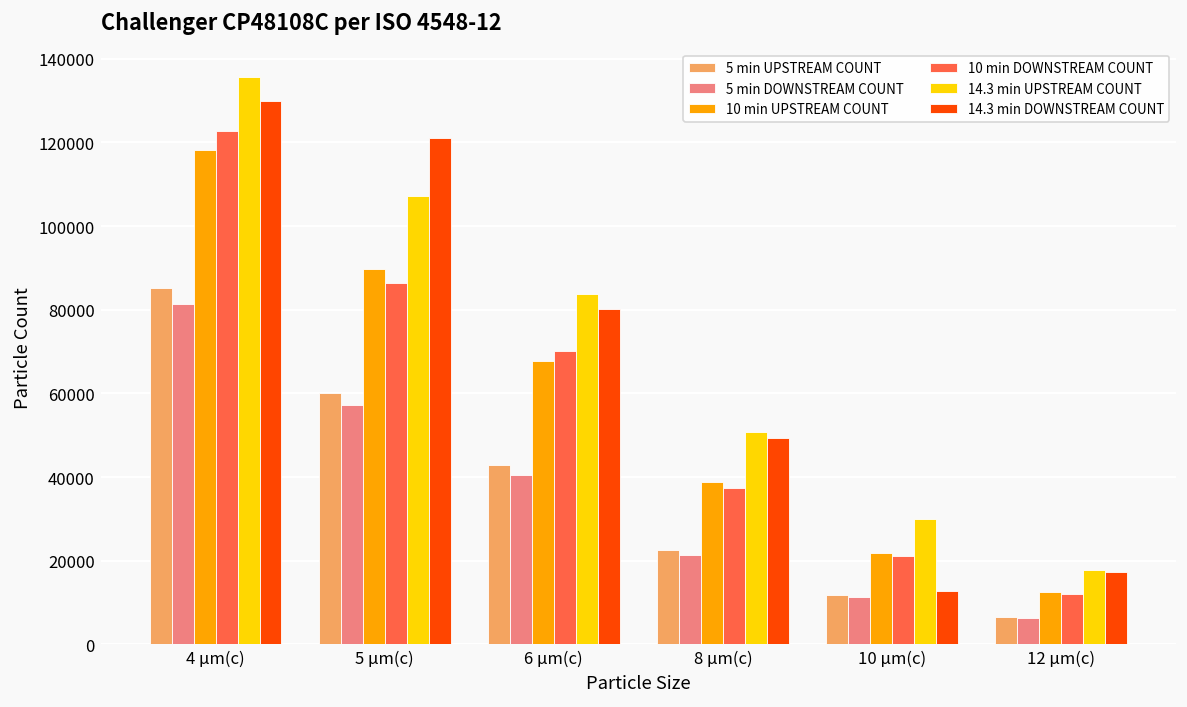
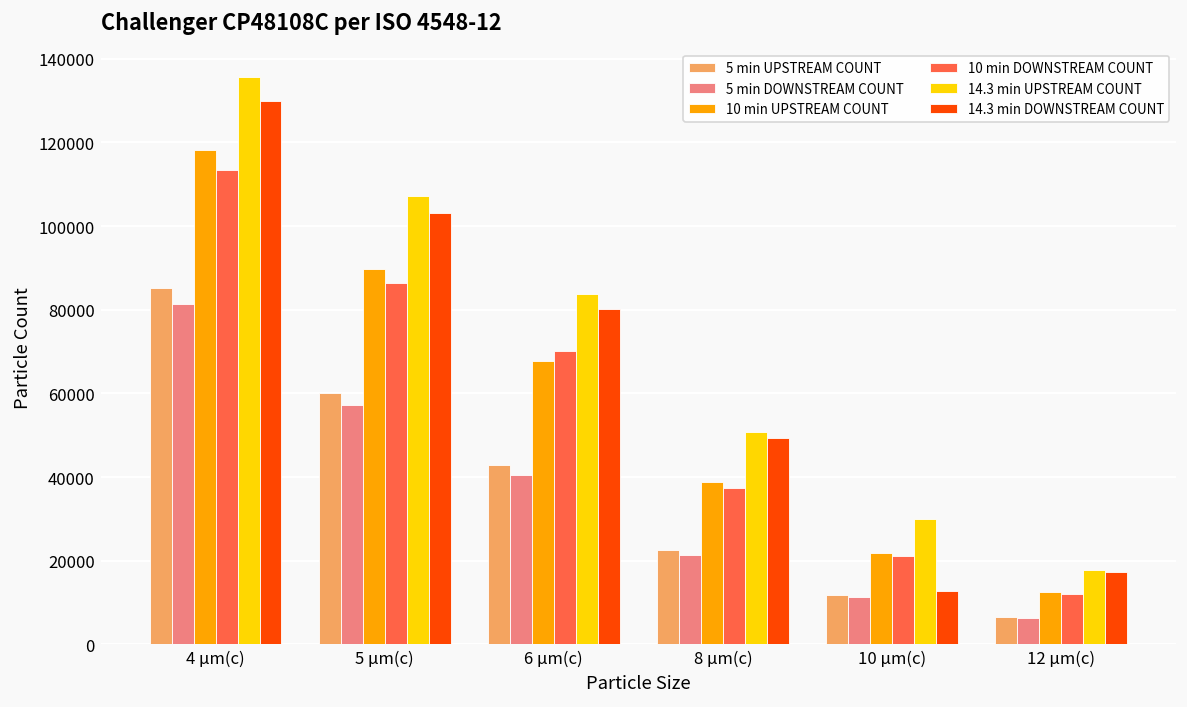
10 min DOWNSTREAM COUNT, 4 µm(c): 123000 -> 113000
14.3 min DOWNSTREAM COUNT, 5 µm(c): 121000 -> 103000
